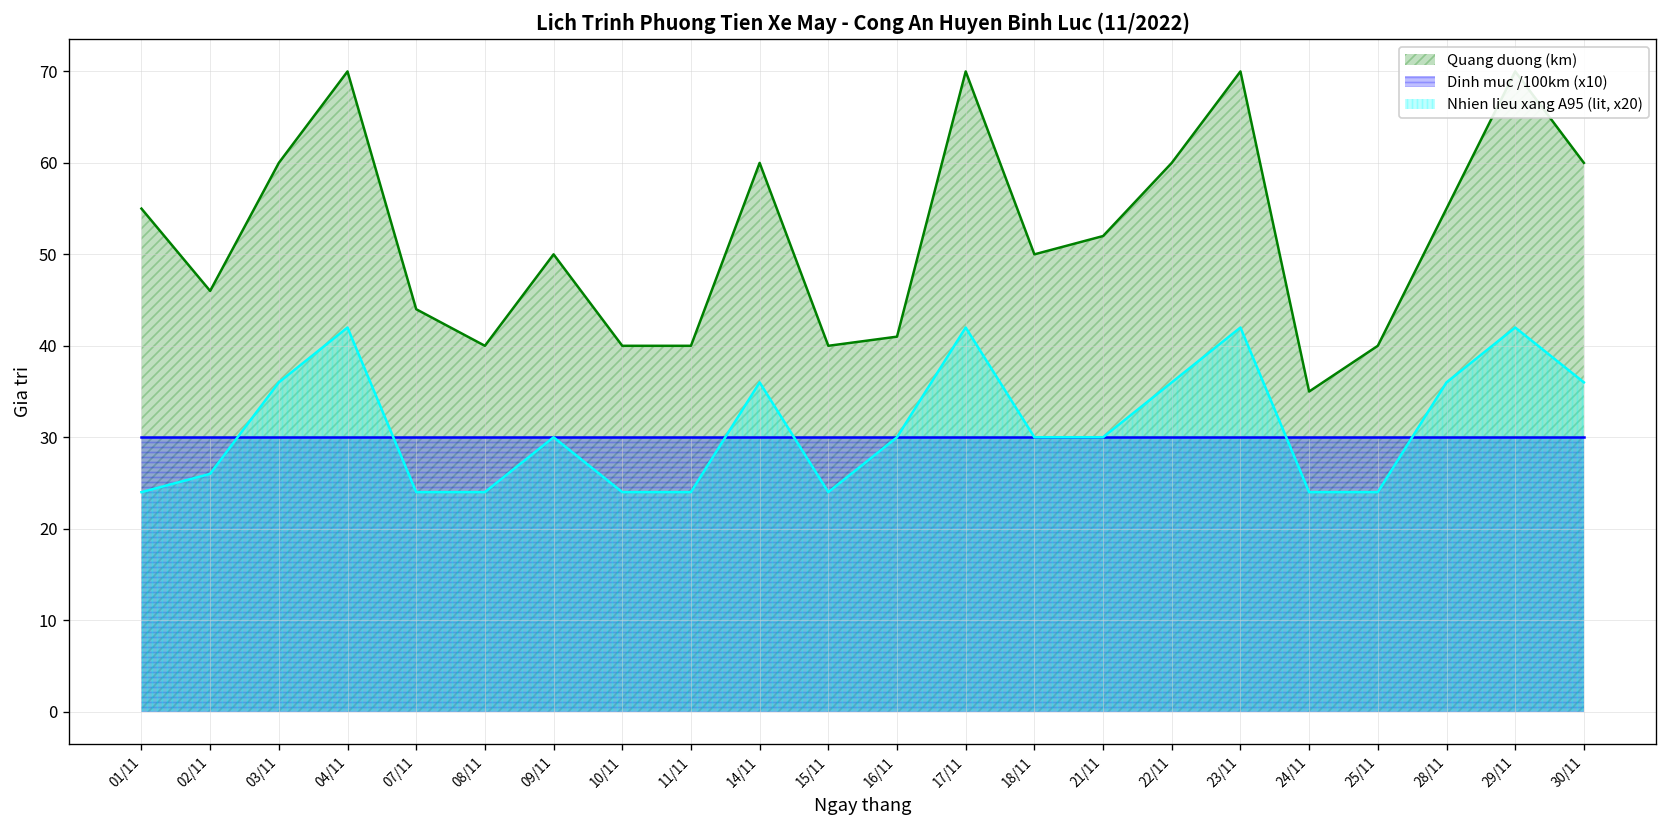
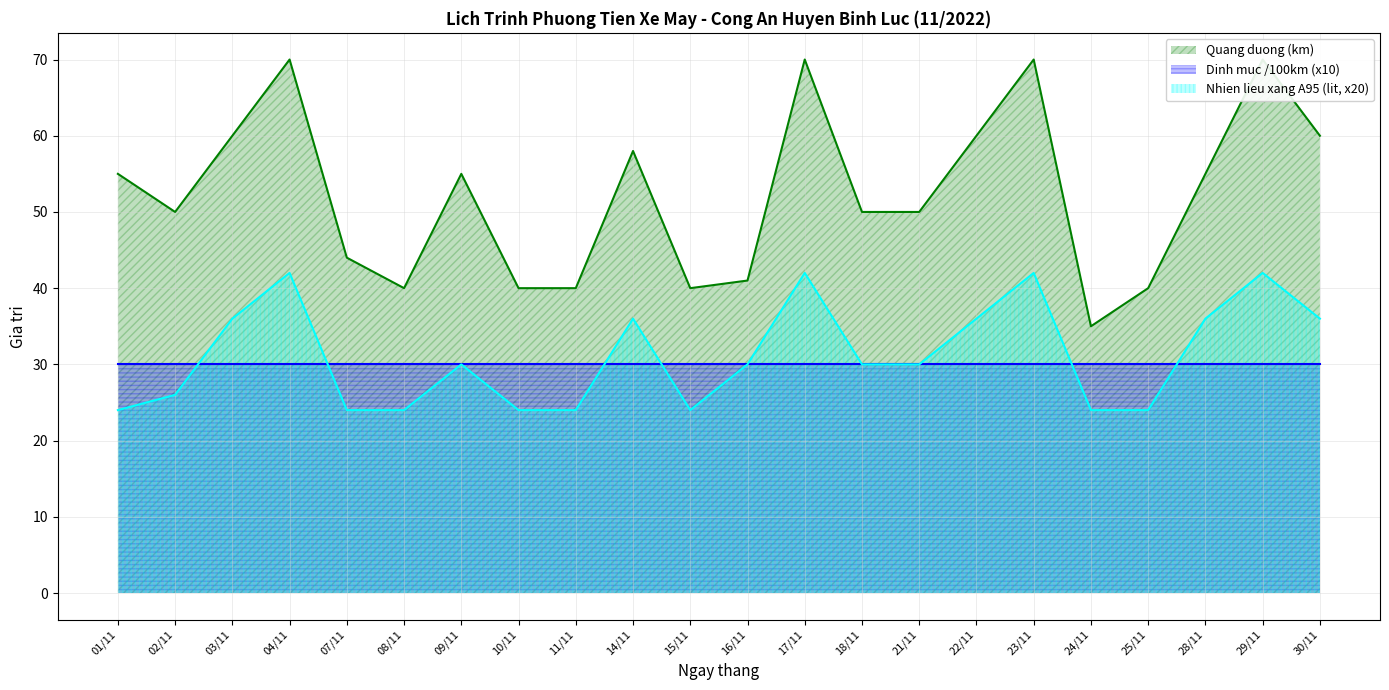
Quang duong (km), 02/11: 46 -> 50
Quang duong (km), 09/11: 50 -> 55
Quang duong (km), 14/11: 60 -> 58
Quang duong (km), 21/11: 52 -> 50
